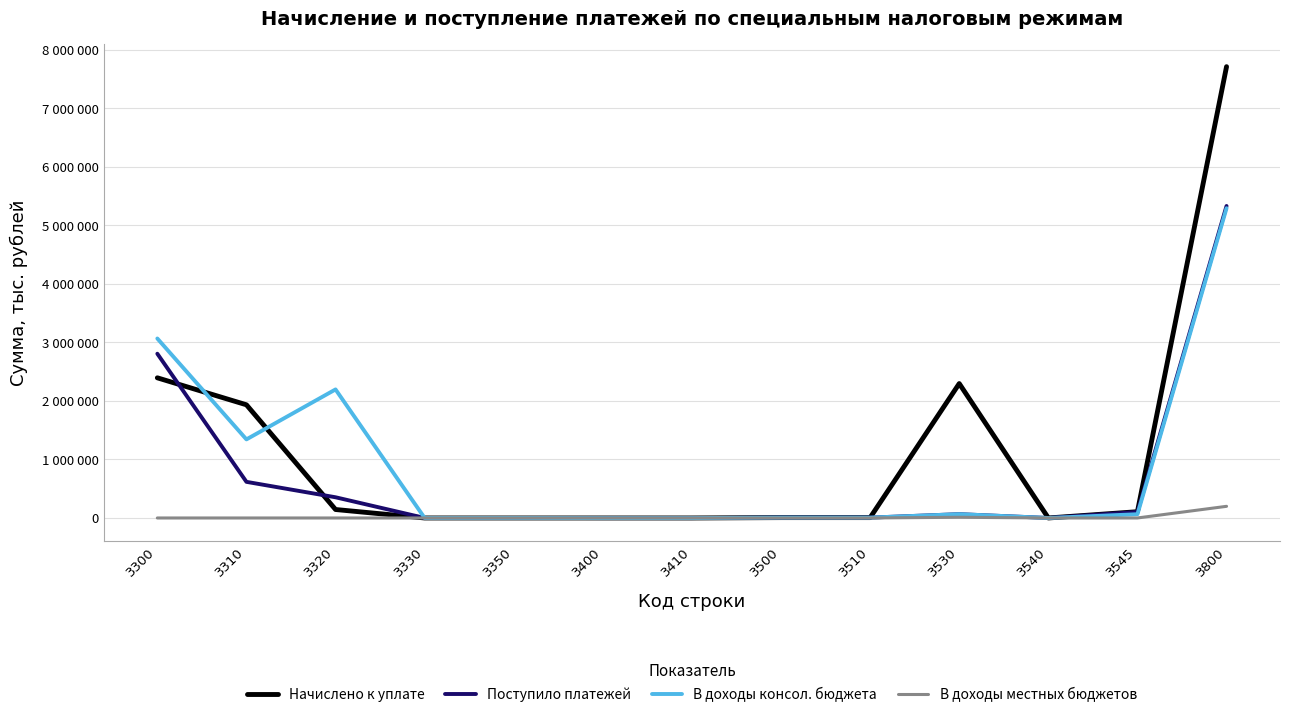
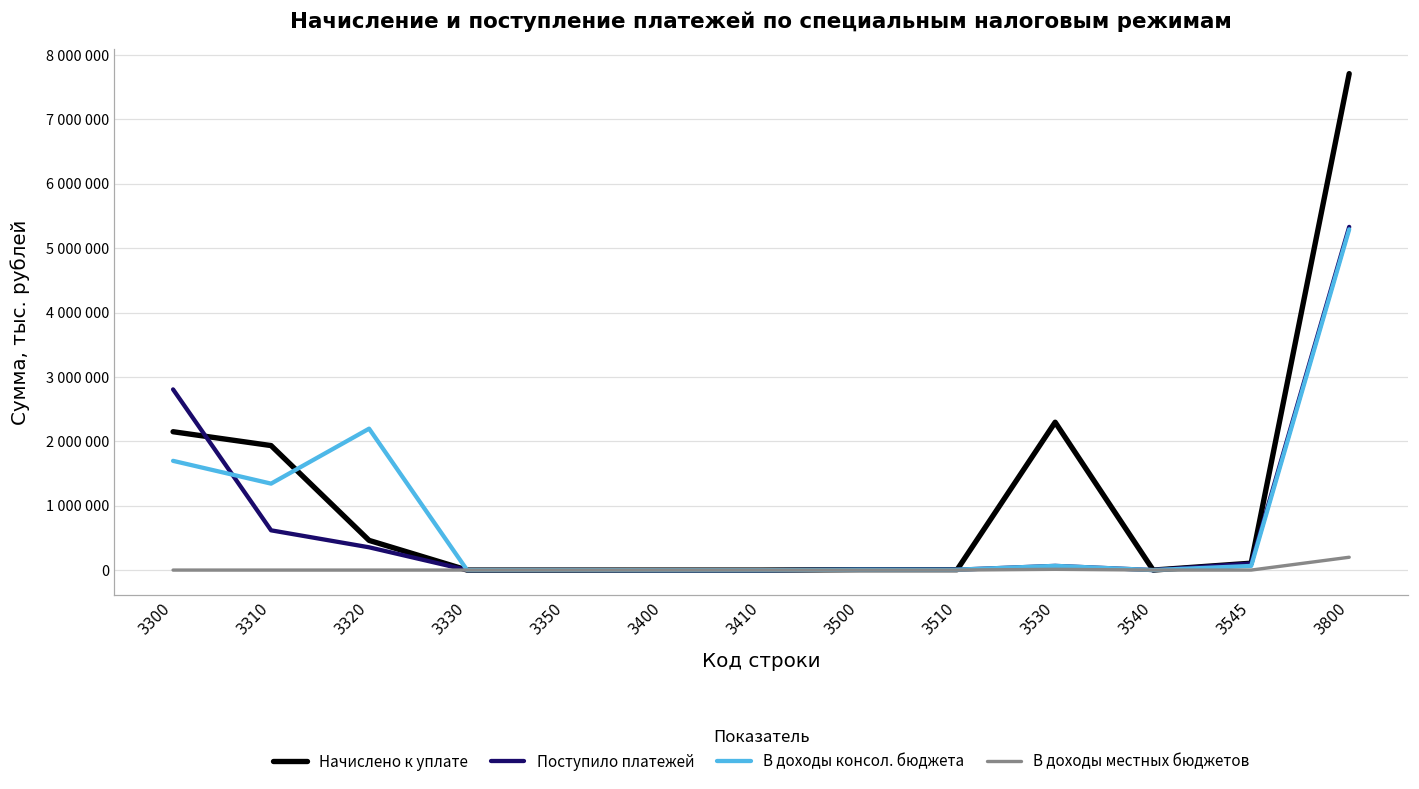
Начислено к уплате, 3300: 2400000 -> 2100000
В доходы консол. бюджета, 3300: 3100000 -> 1700000
Начислено к уплате, 3320: 100000 -> 500000
